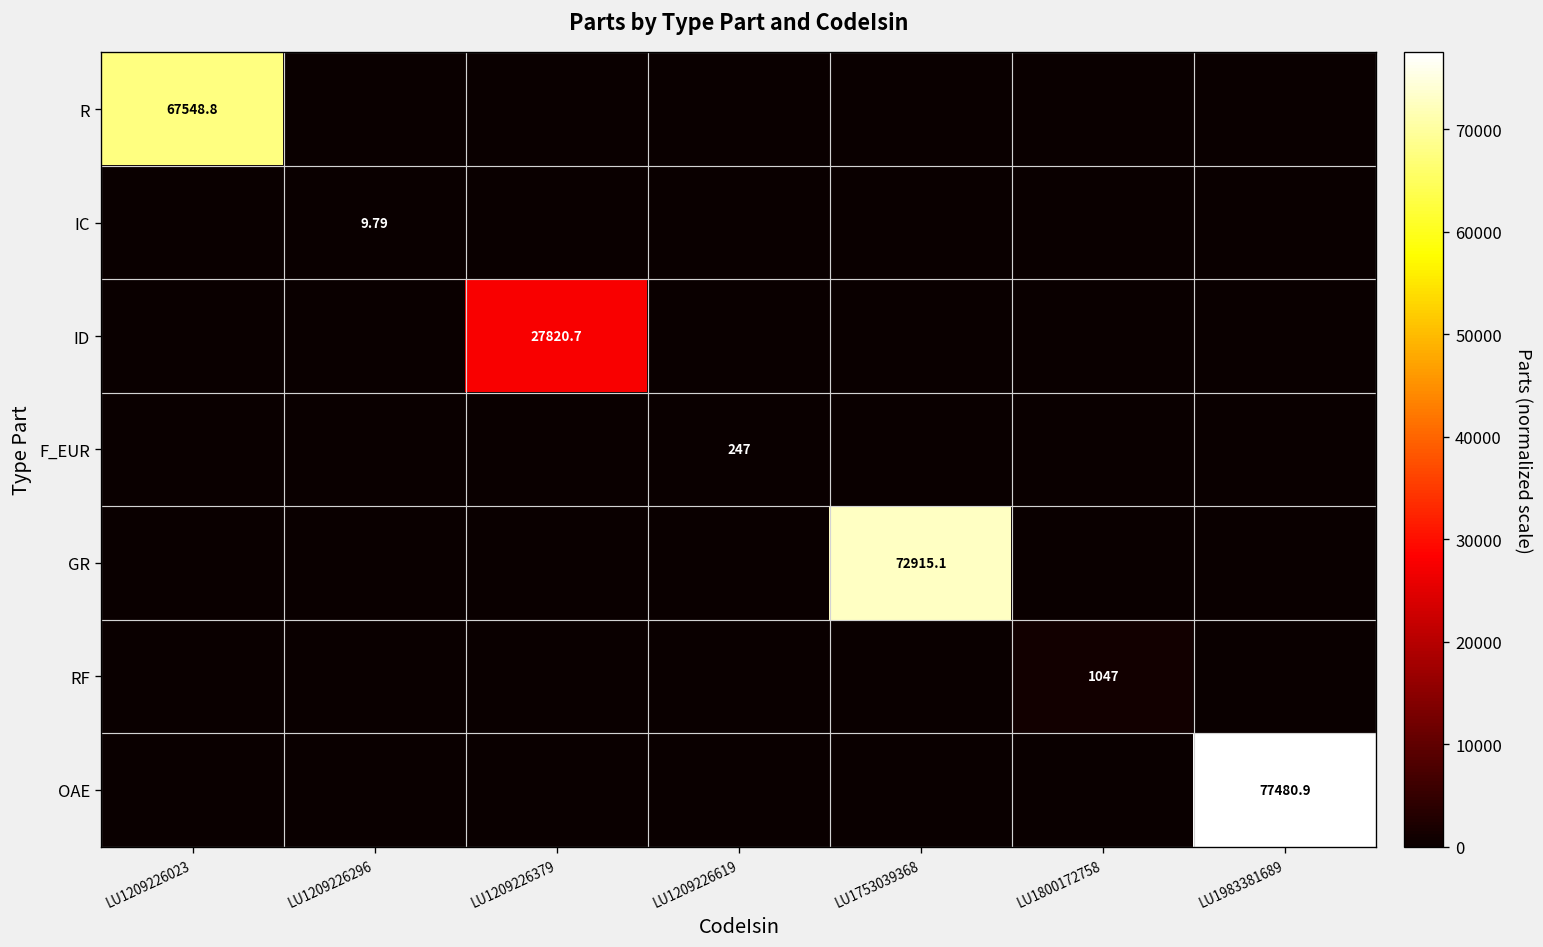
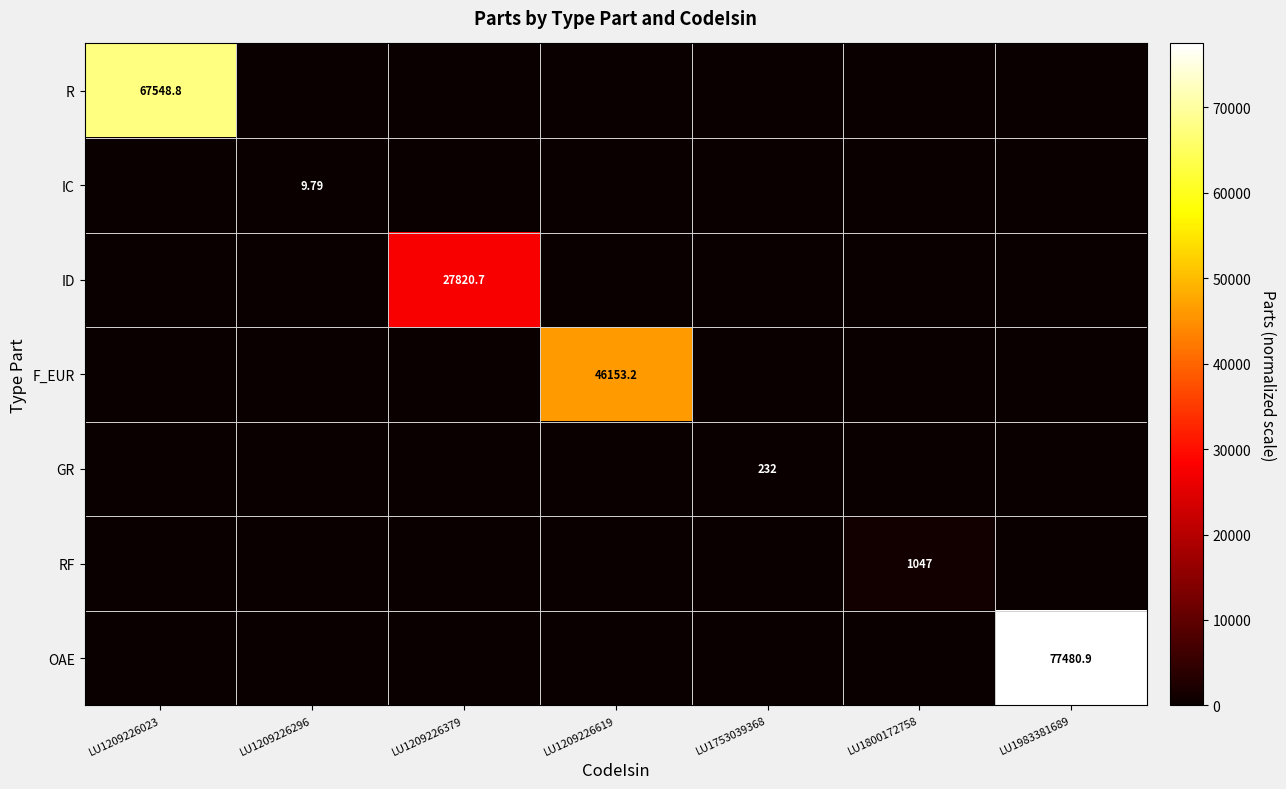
F_EUR, LU1209226619: 247 -> 46153.2
GR, LU1753039368: 72915.1 -> 232
